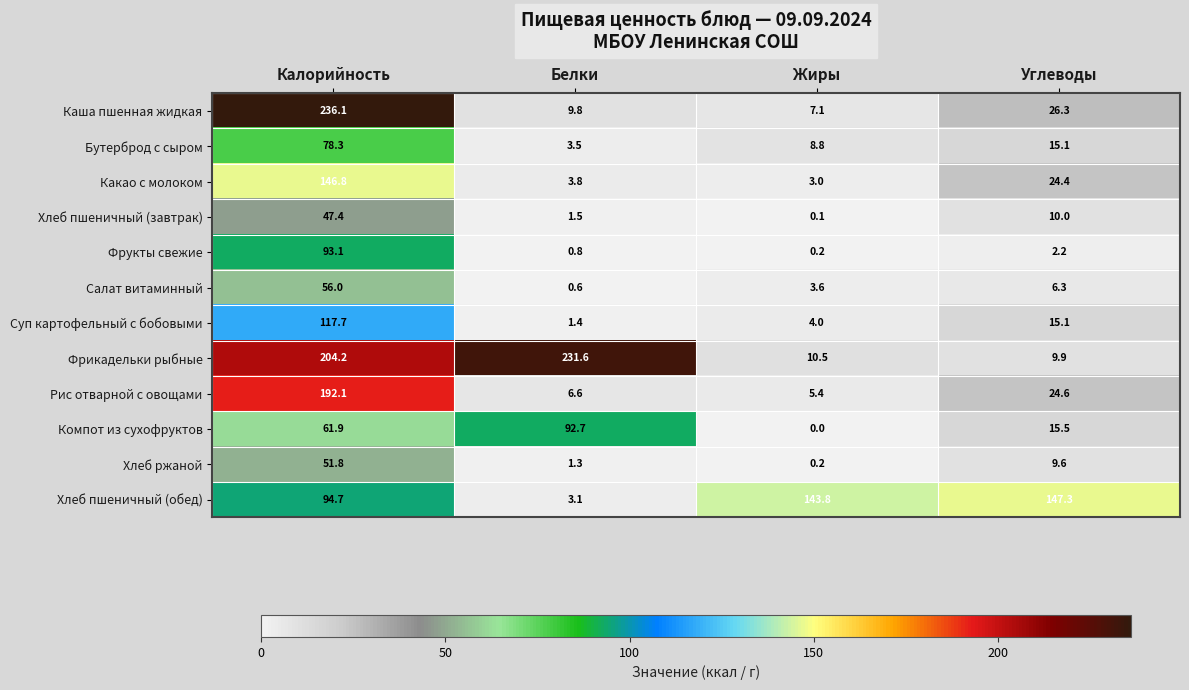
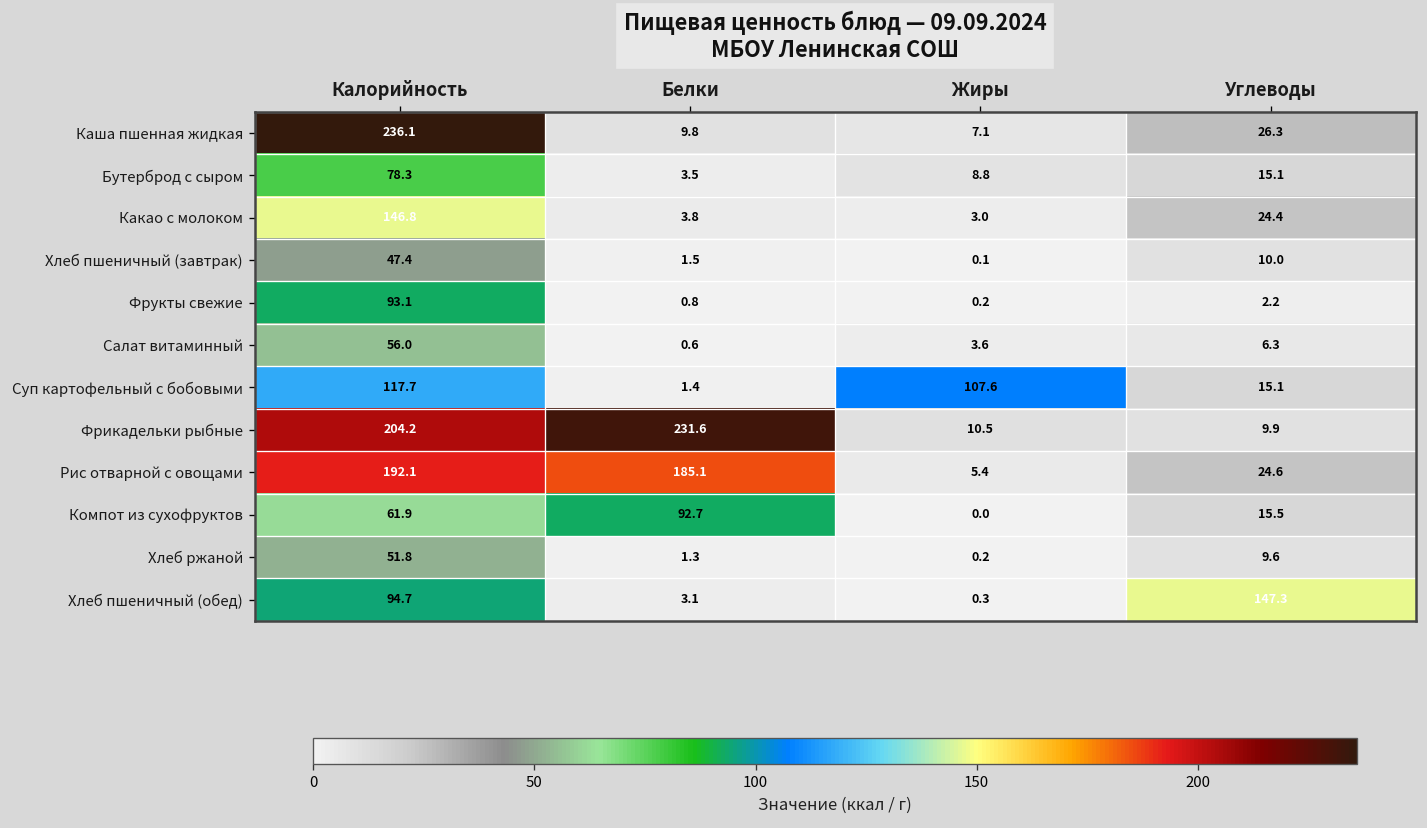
Суп картофельный с бобовыми, Жиры: 4.0 -> 107.6
Рис отварной с овощами, Белки: 6.6 -> 185.1
Хлеб пшеничный (обед), Жиры: 143.8 -> 0.3
